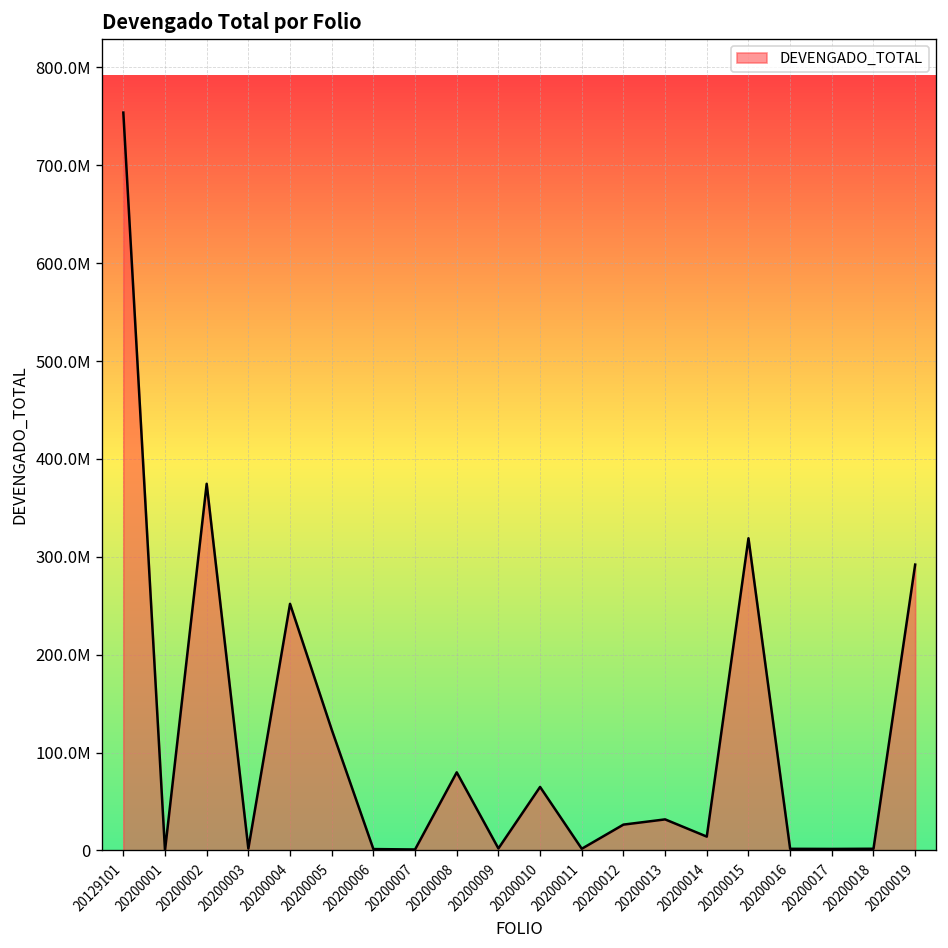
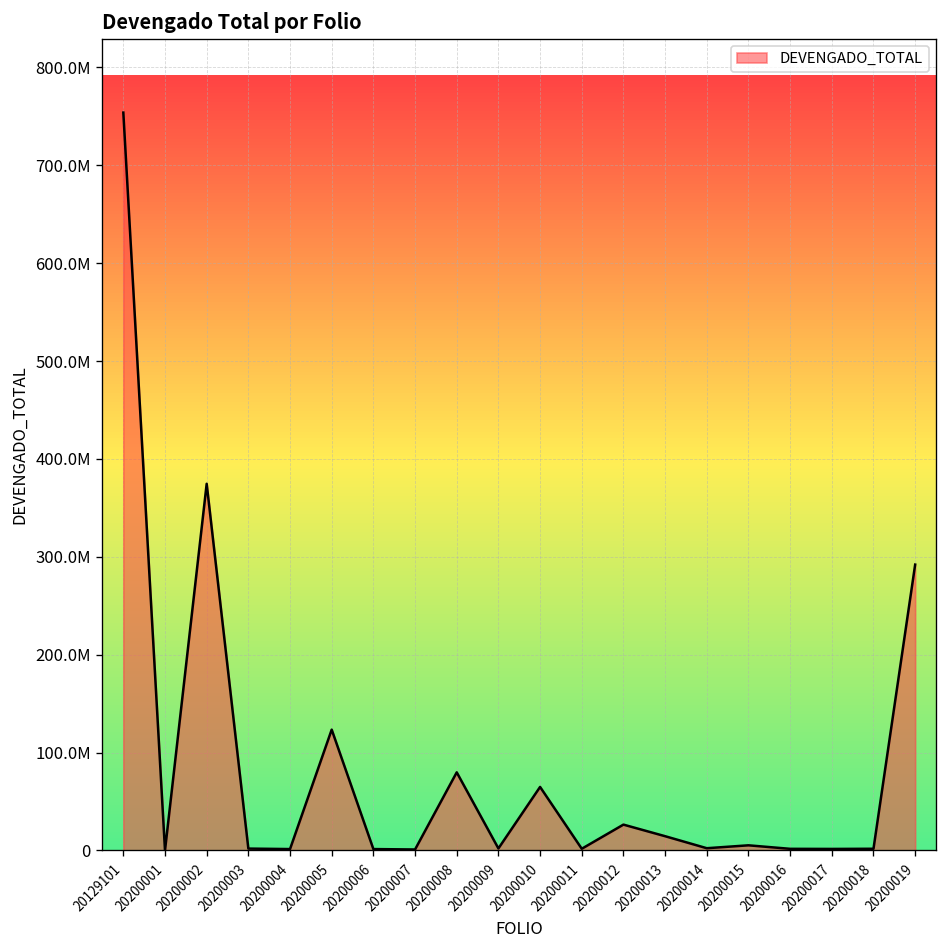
20200004: 250000000 -> 0
20200013: 30000000 -> 10000000
20200014: 10000000 -> 0
20200015: 320000000 -> 10000000
